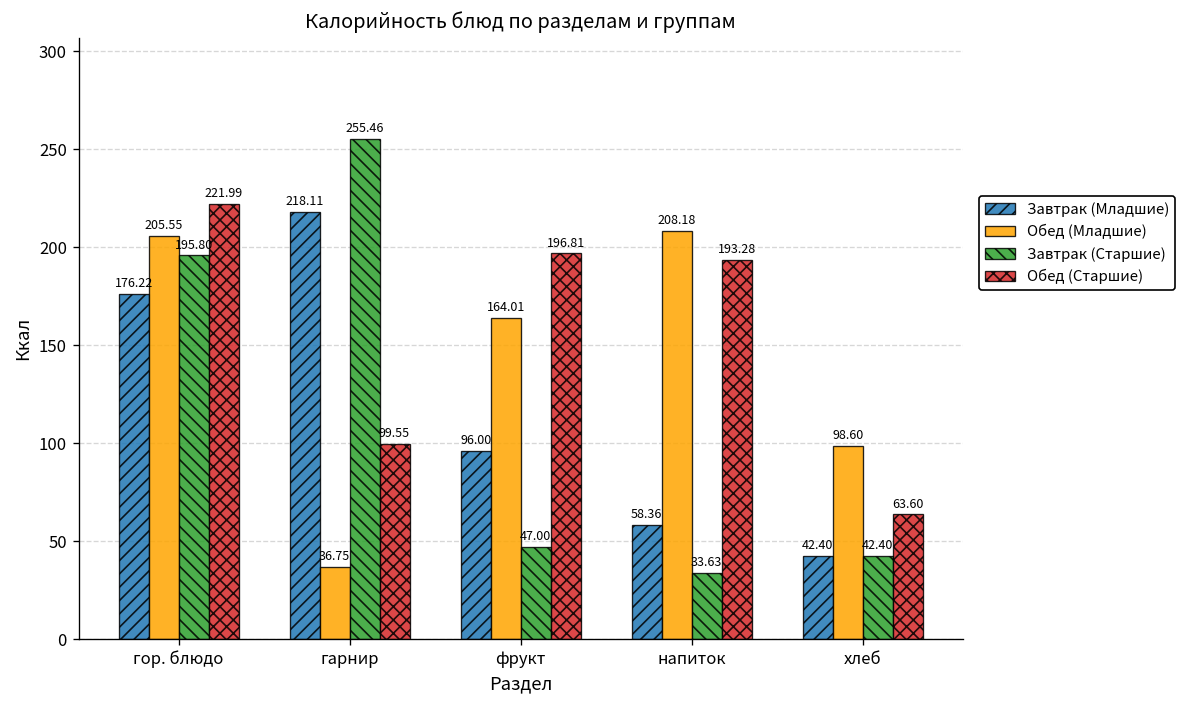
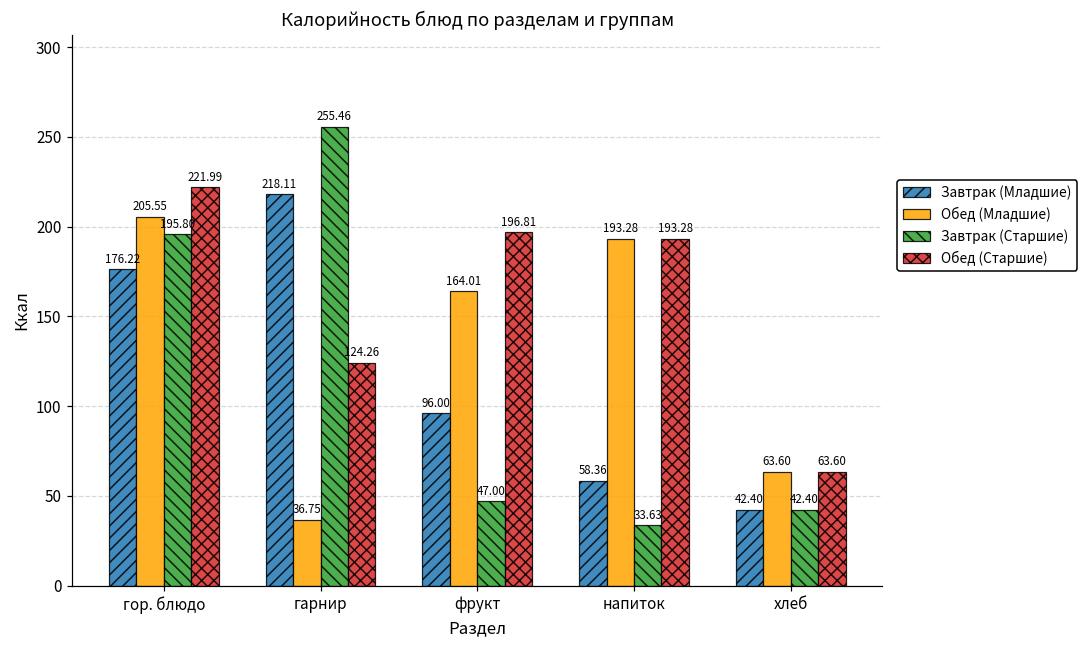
Обед (Старшие), гарнир: 99.55 -> 124.26
Обед (Младшие), напиток: 208.18 -> 193.28
Обед (Младшие), хлеб: 98.60 -> 63.60
